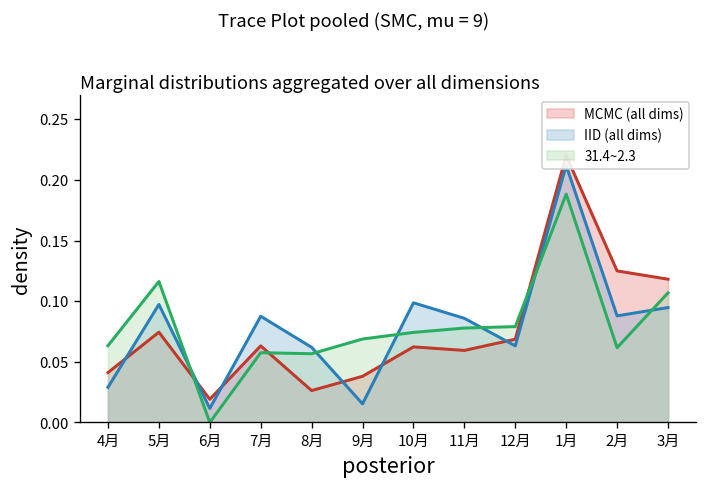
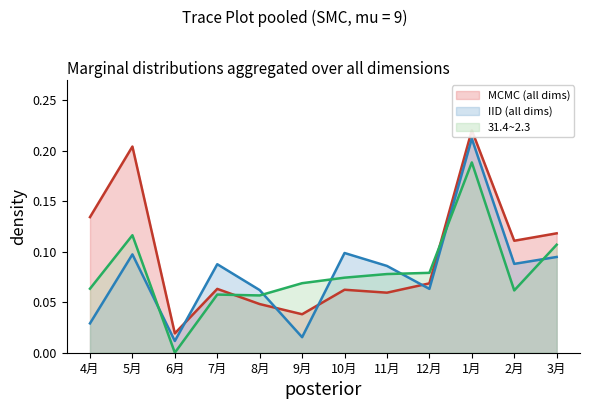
MCMC (all dims), 4月: 0.041 -> 0.134
MCMC (all dims), 5月: 0.074 -> 0.204
MCMC (all dims), 8月: 0.026 -> 0.048
MCMC (all dims), 2月: 0.125 -> 0.111
